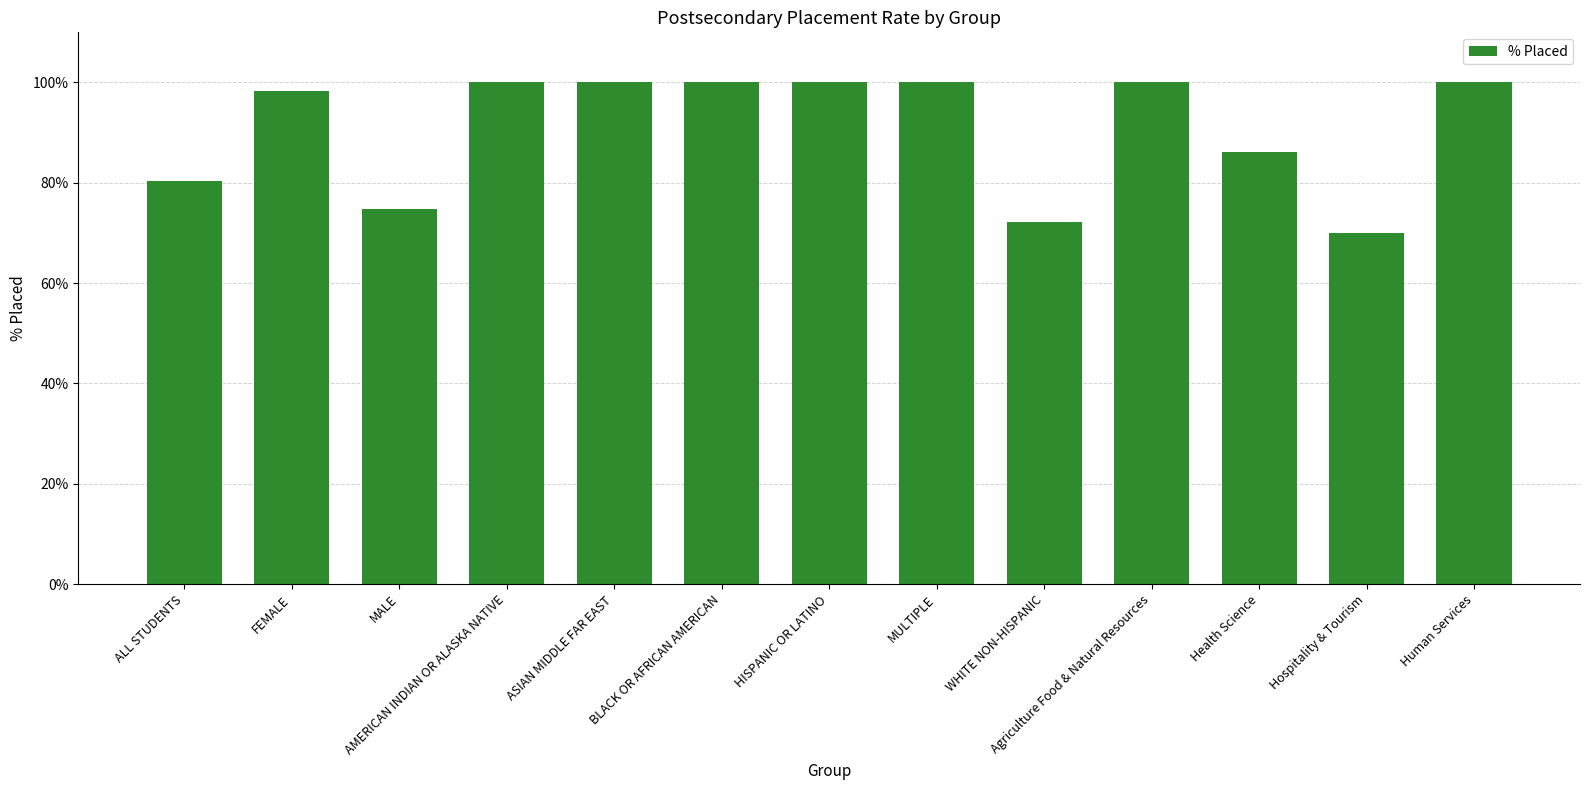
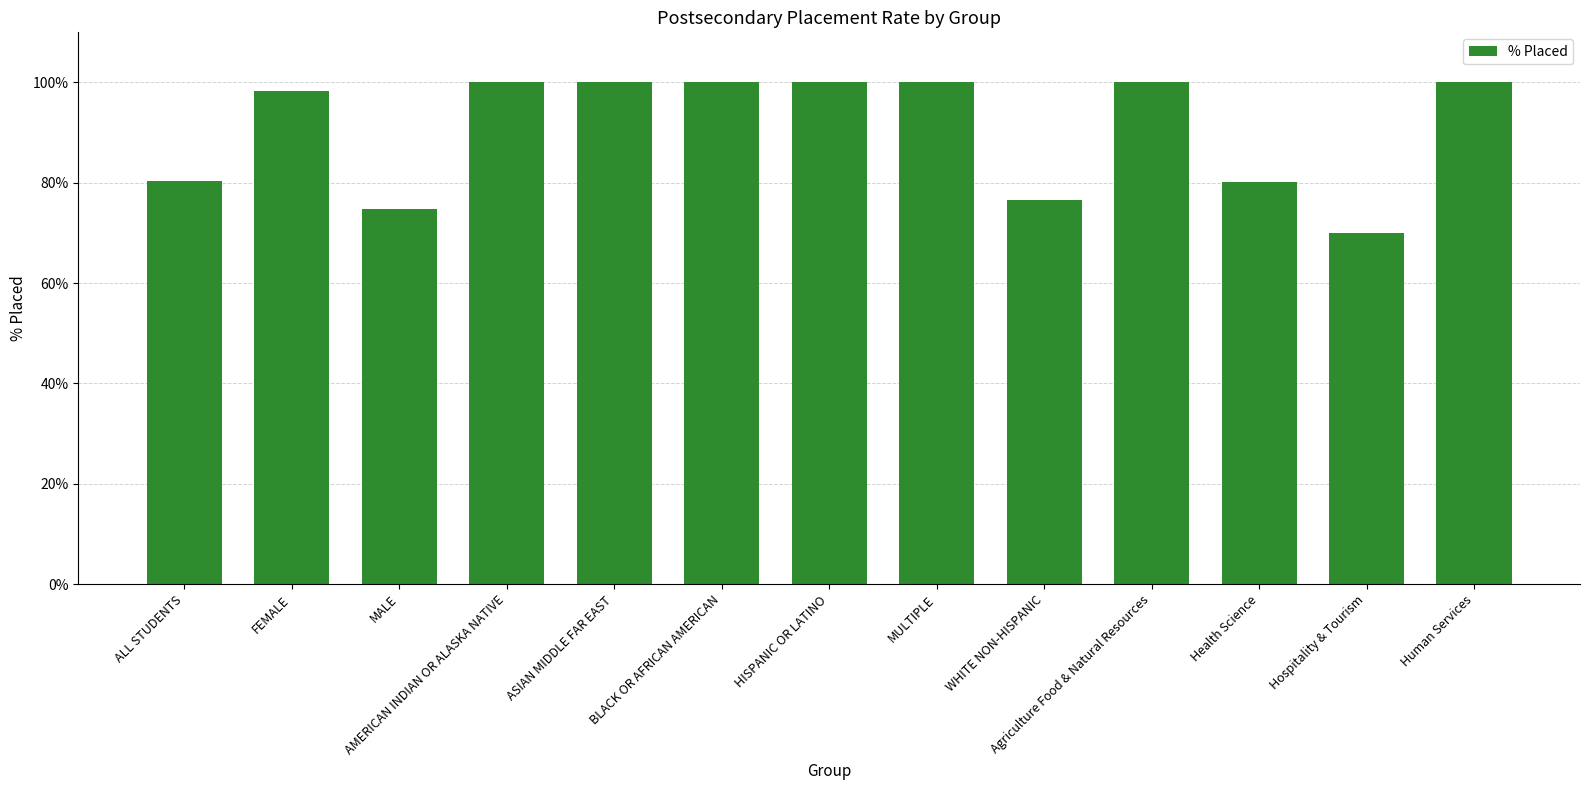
WHITE NON-HISPANIC: 72% -> 77%
Health Science: 86% -> 80%
